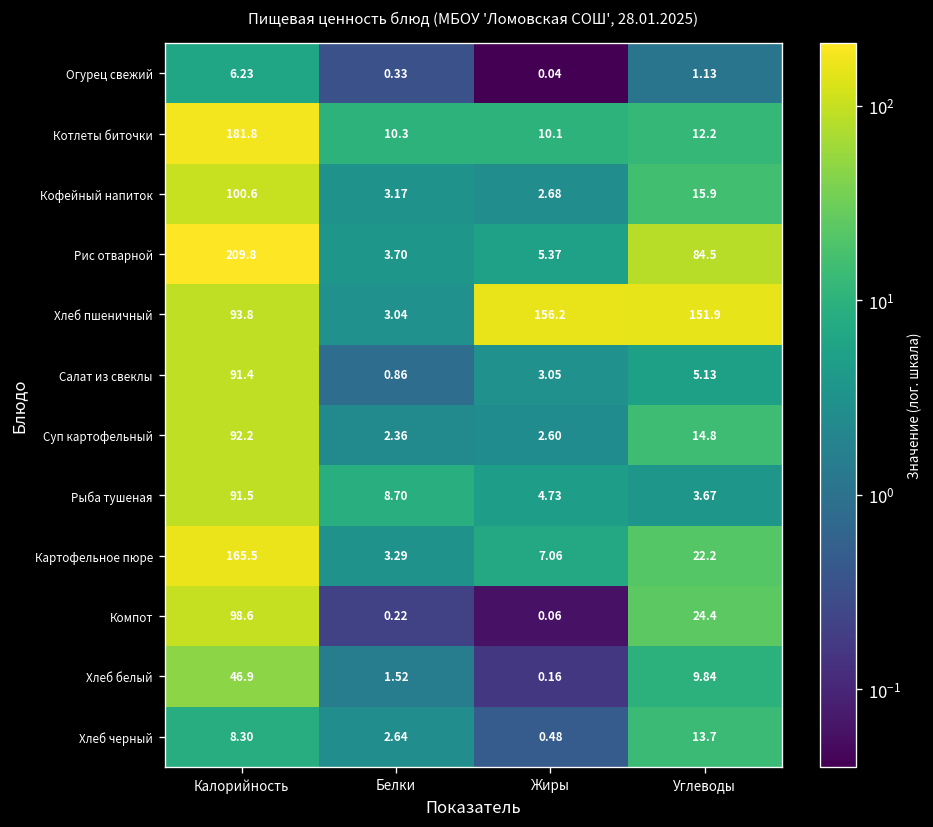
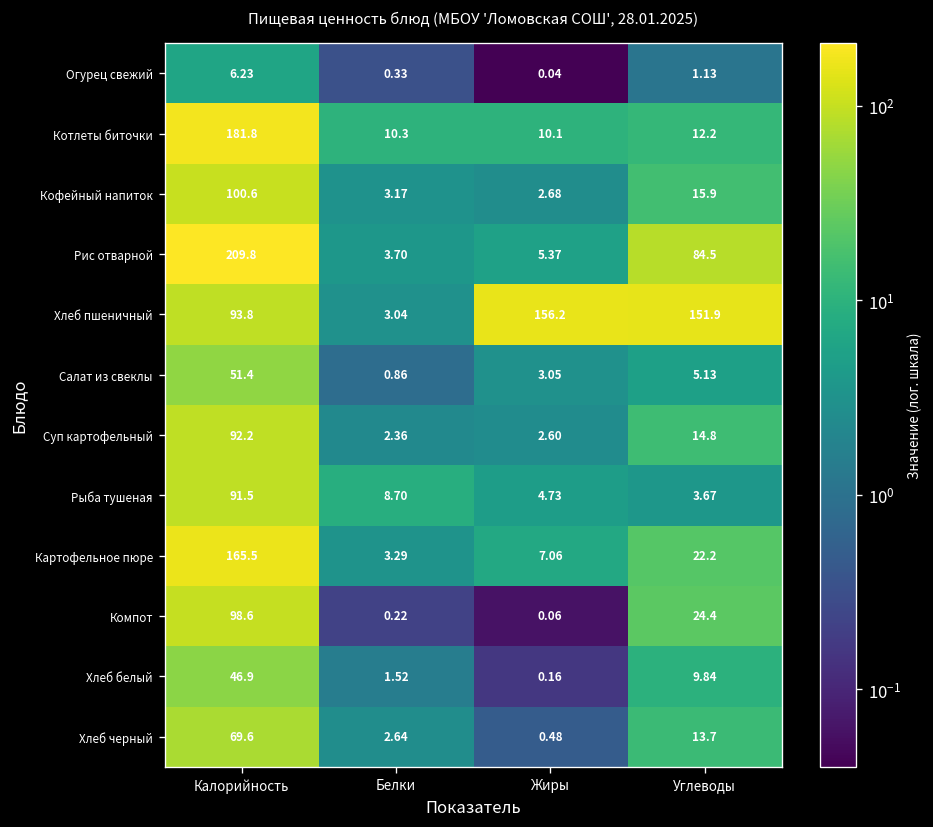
Салат из свеклы, Калорийность: 91.4 -> 51.4
Хлеб черный, Калорийность: 8.30 -> 69.6
